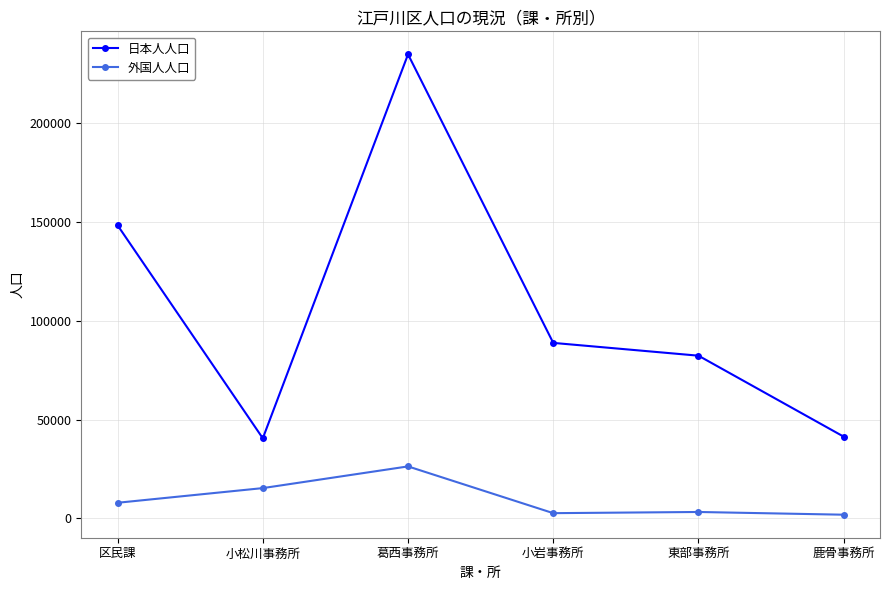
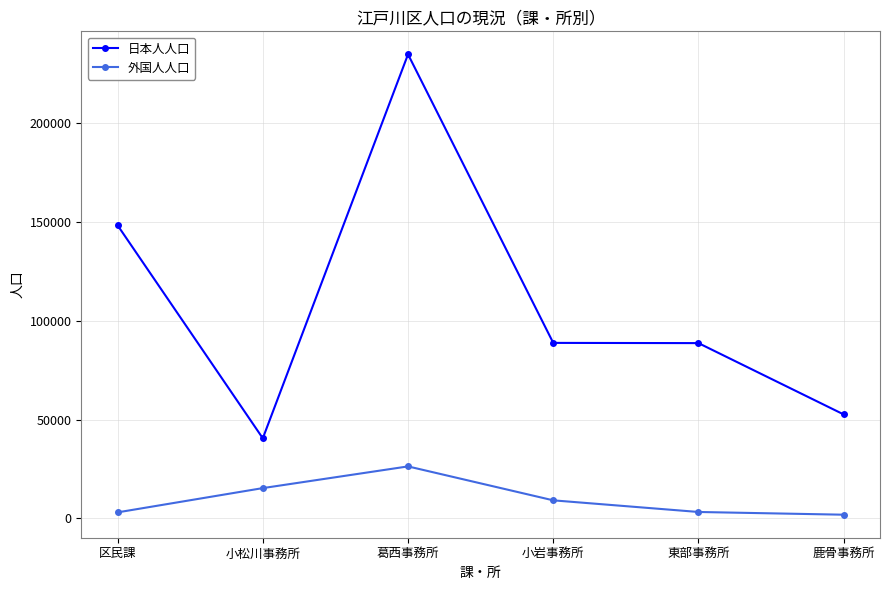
外国人人口, 区民課: 8000 -> 3000
外国人人口, 小岩事務所: 3000 -> 9000
日本人人口, 東部事務所: 82000 -> 89000
日本人人口, 鹿骨事務所: 41000 -> 53000
